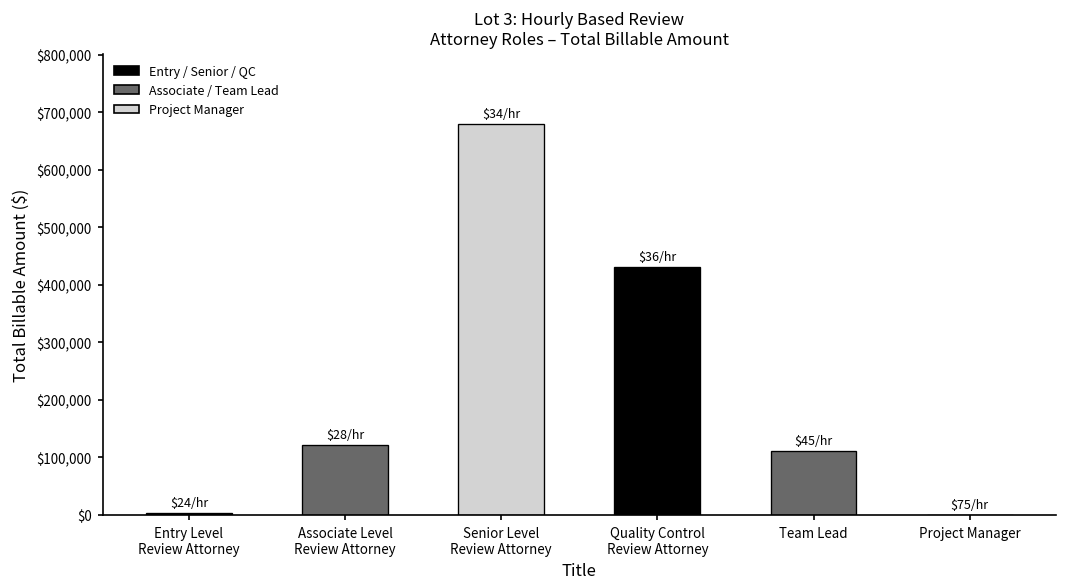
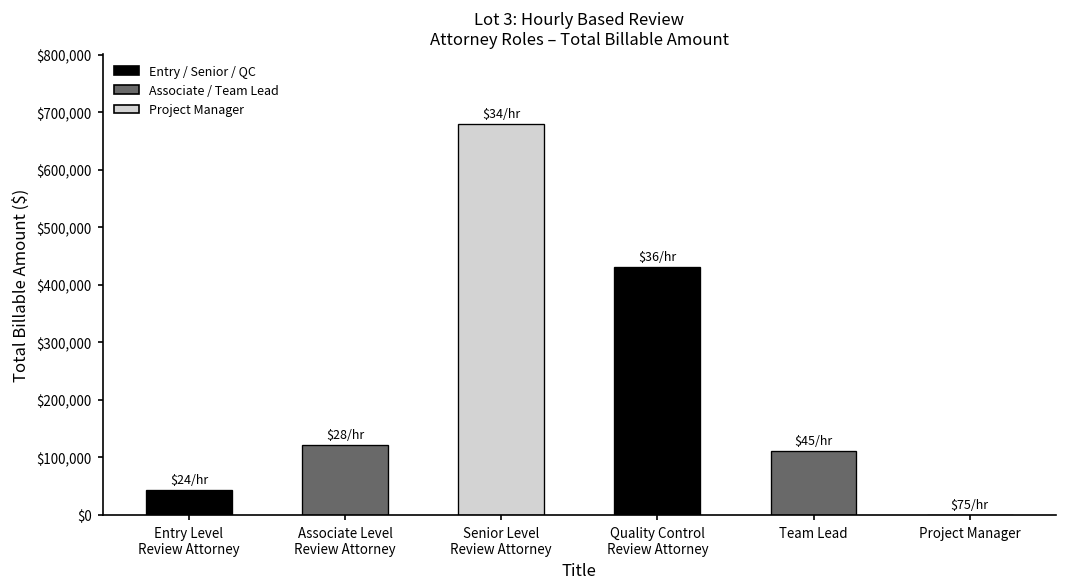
Entry Level Review Attorney: $0 -> $40,000
